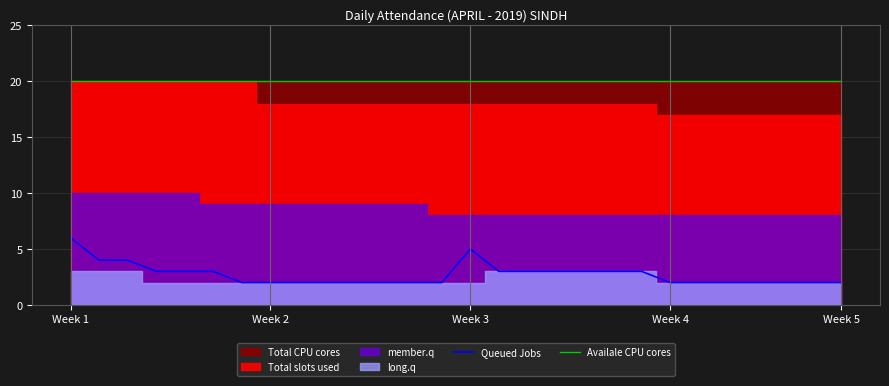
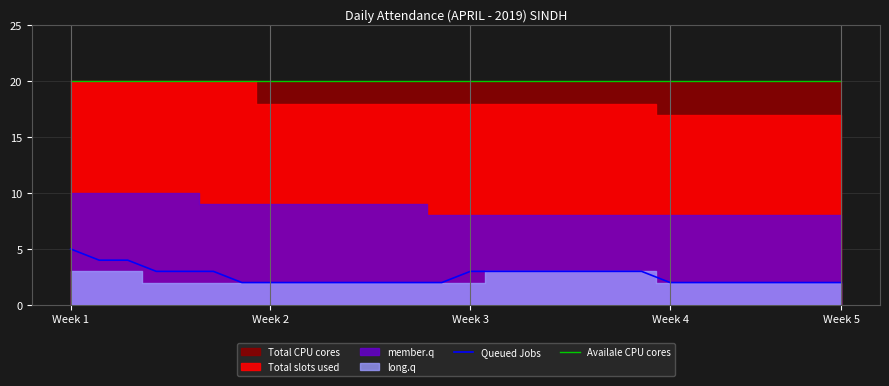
Queued Jobs, Week 1: 6 -> 5
Queued Jobs, Week 3: 5 -> 3
